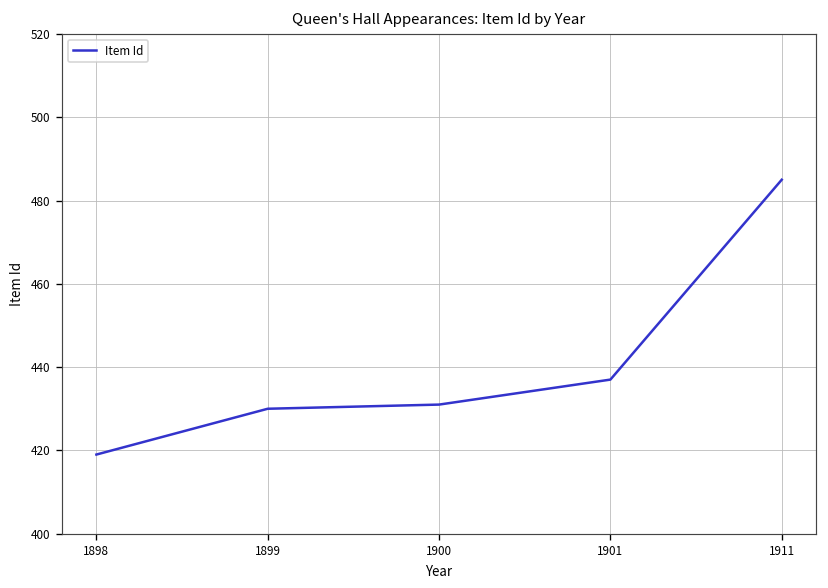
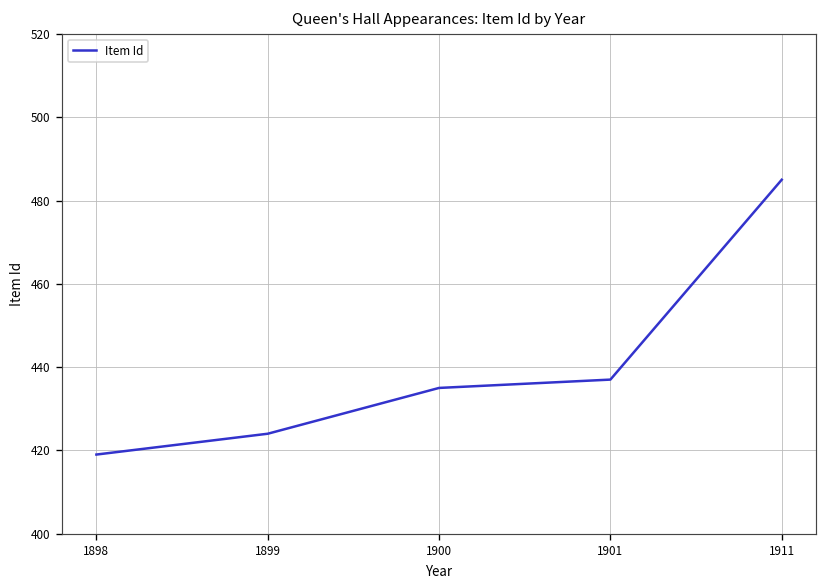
1899: 430 -> 424
1900: 431 -> 435
